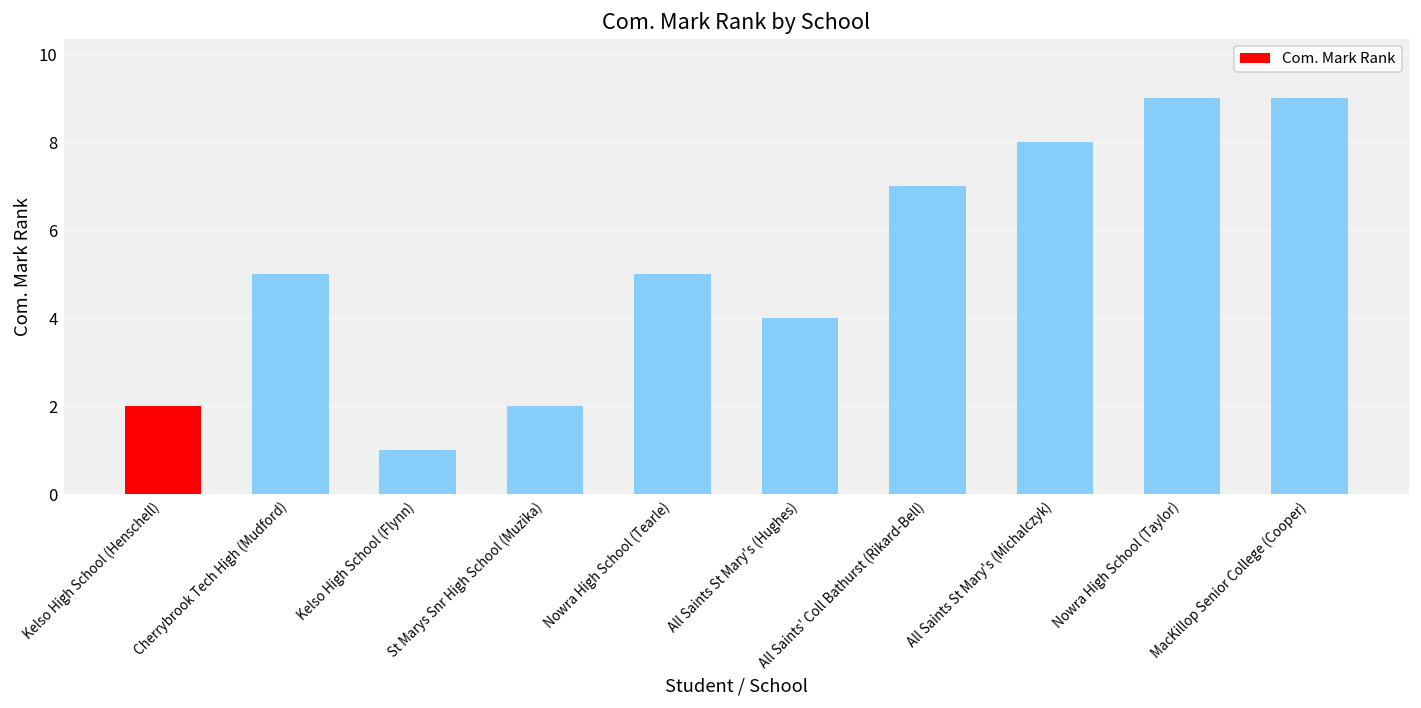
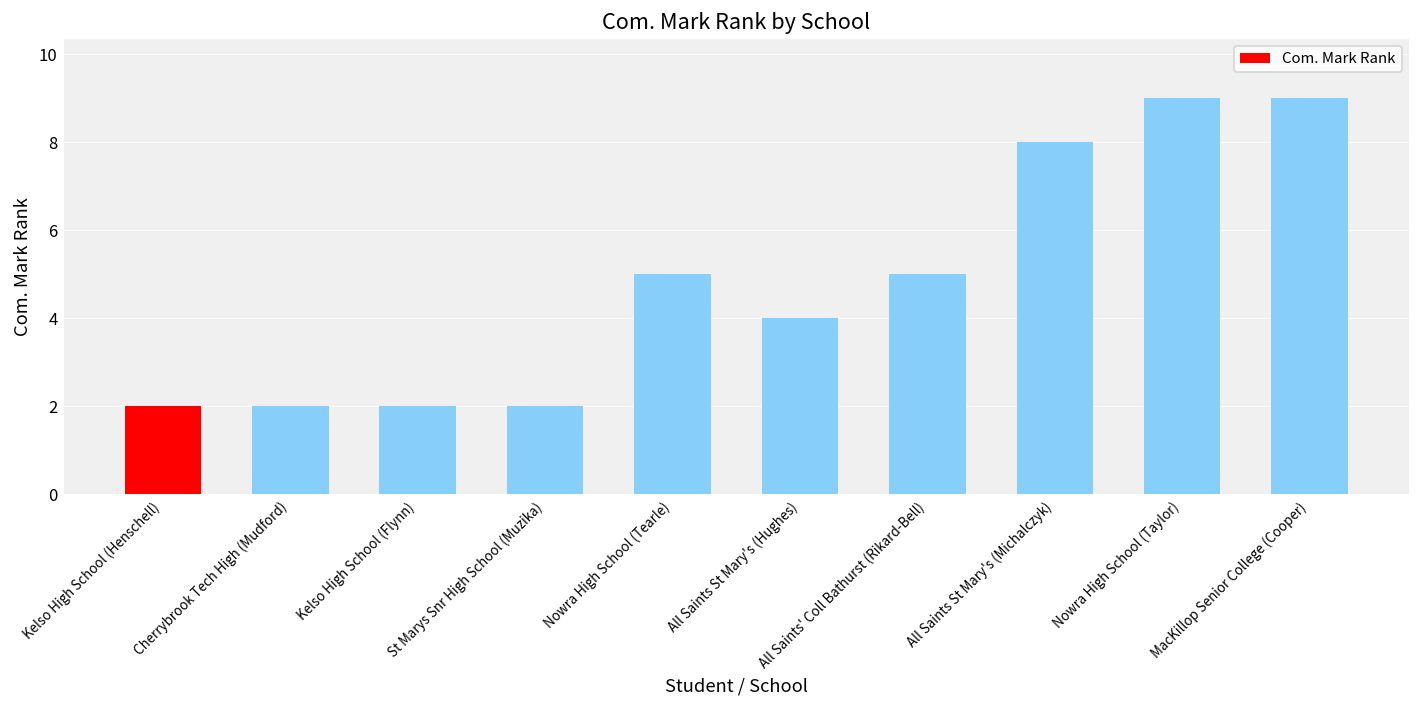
Cherrybrook Tech High (Mudford): 5 -> 2
Kelso High School (Flynn): 1 -> 2
All Saints' Coll Bathurst (Rikard-Bell): 7 -> 5
